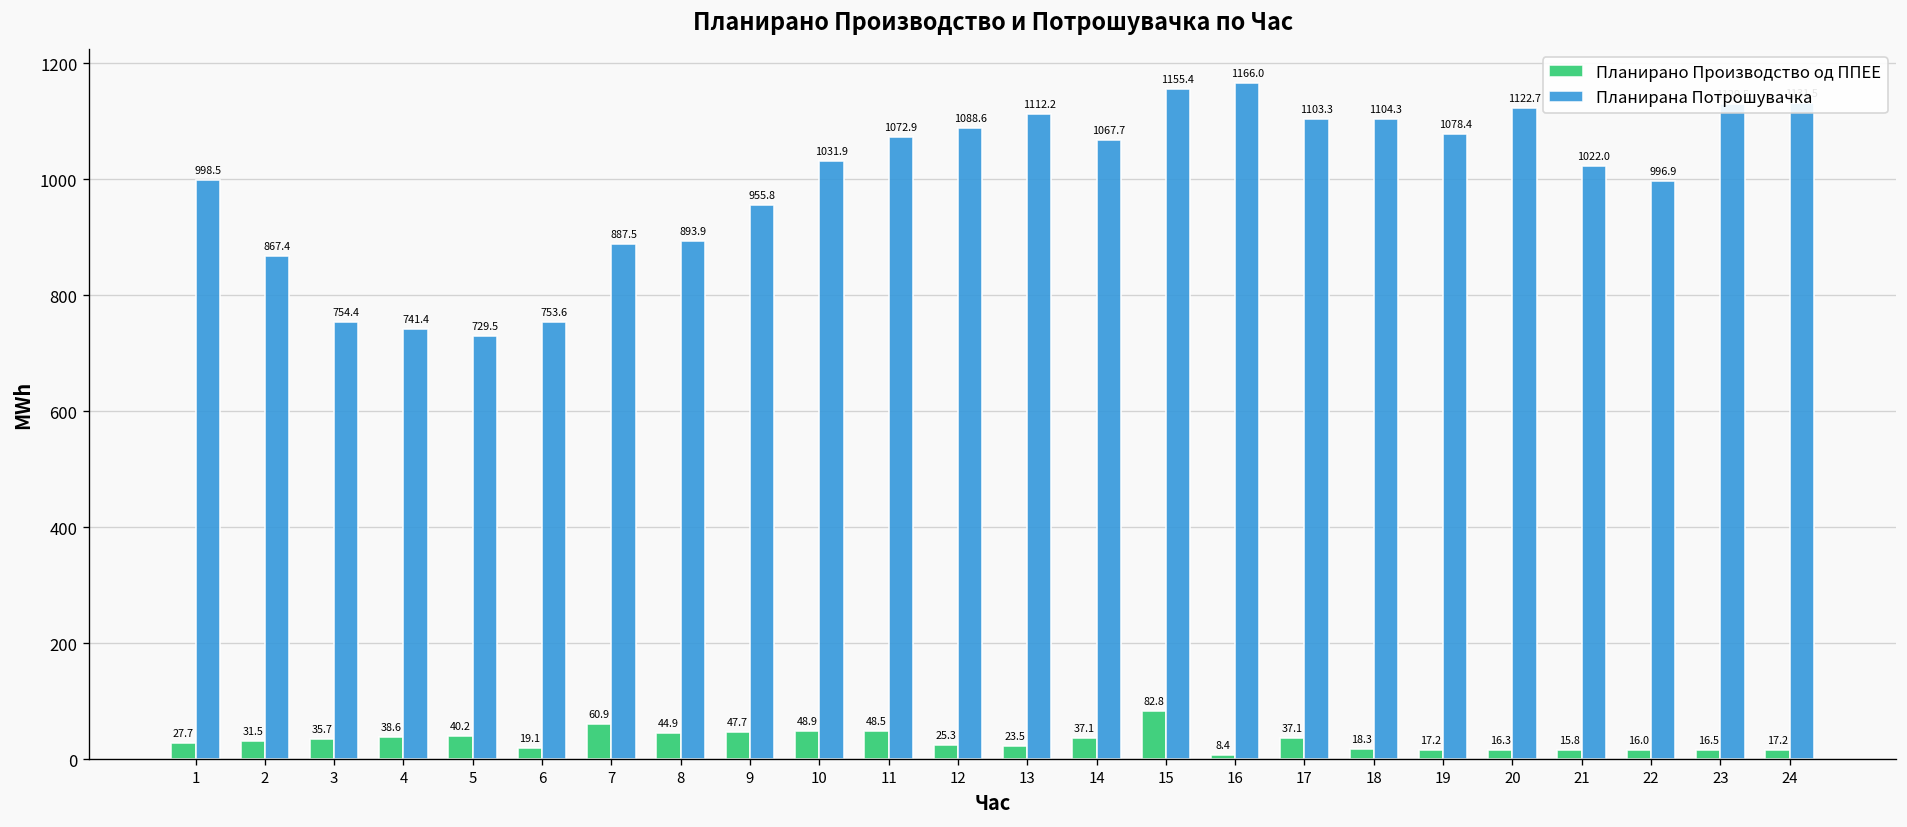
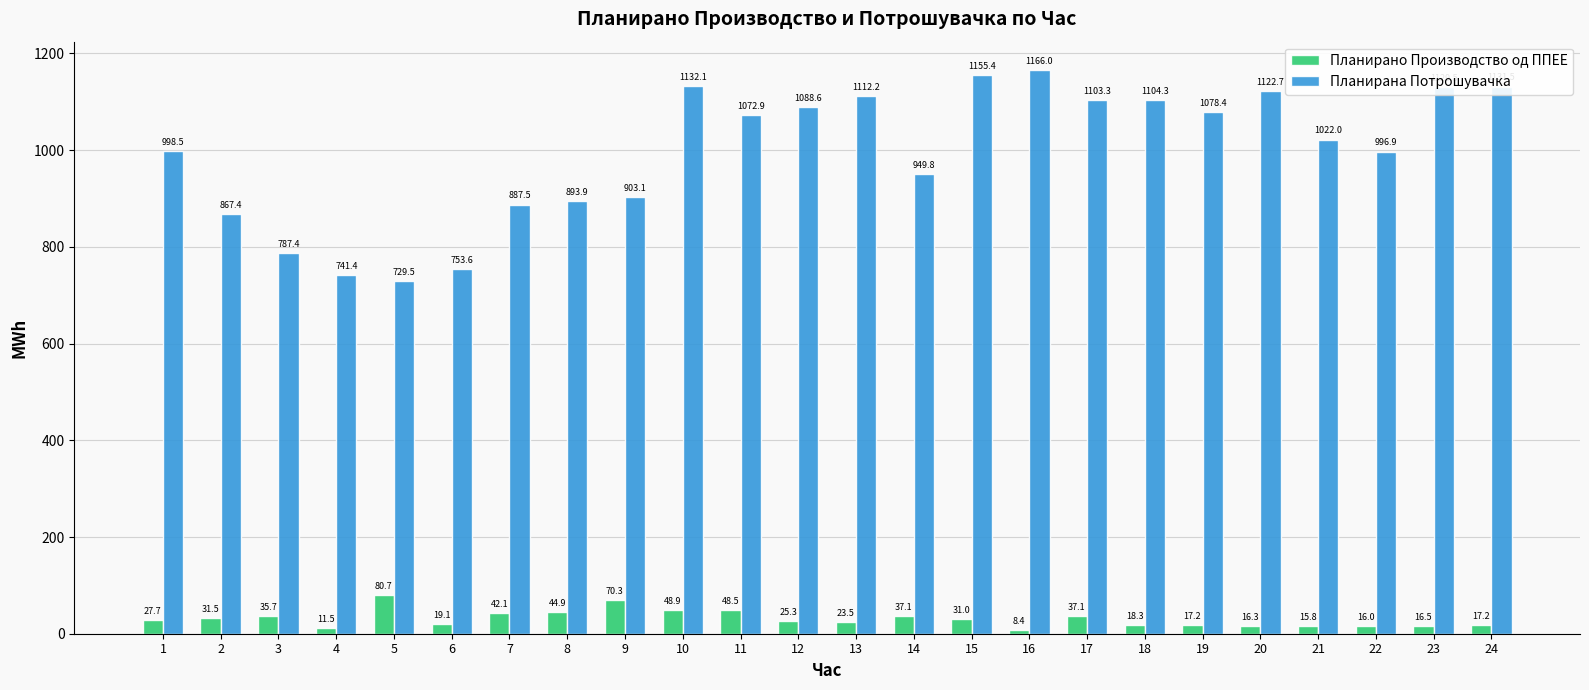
Планирана Потрошувачка, 3: 754.4 -> 787.4
Планирано Производство од ППЕЕ, 4: 38.6 -> 11.5
Планирано Производство од ППЕЕ, 5: 40.2 -> 80.7
Планирано Производство од ППЕЕ, 7: 60.9 -> 42.1
Планирано Производство од ППЕЕ, 9: 47.7 -> 70.3
Планирана Потрошувачка, 9: 955.8 -> 903.1
Планирана Потрошувачка, 10: 1031.9 -> 1132.1
Планирана Потрошувачка, 14: 1067.7 -> 949.8
Планирано Производство од ППЕЕ, 15: 82.8 -> 31.0
